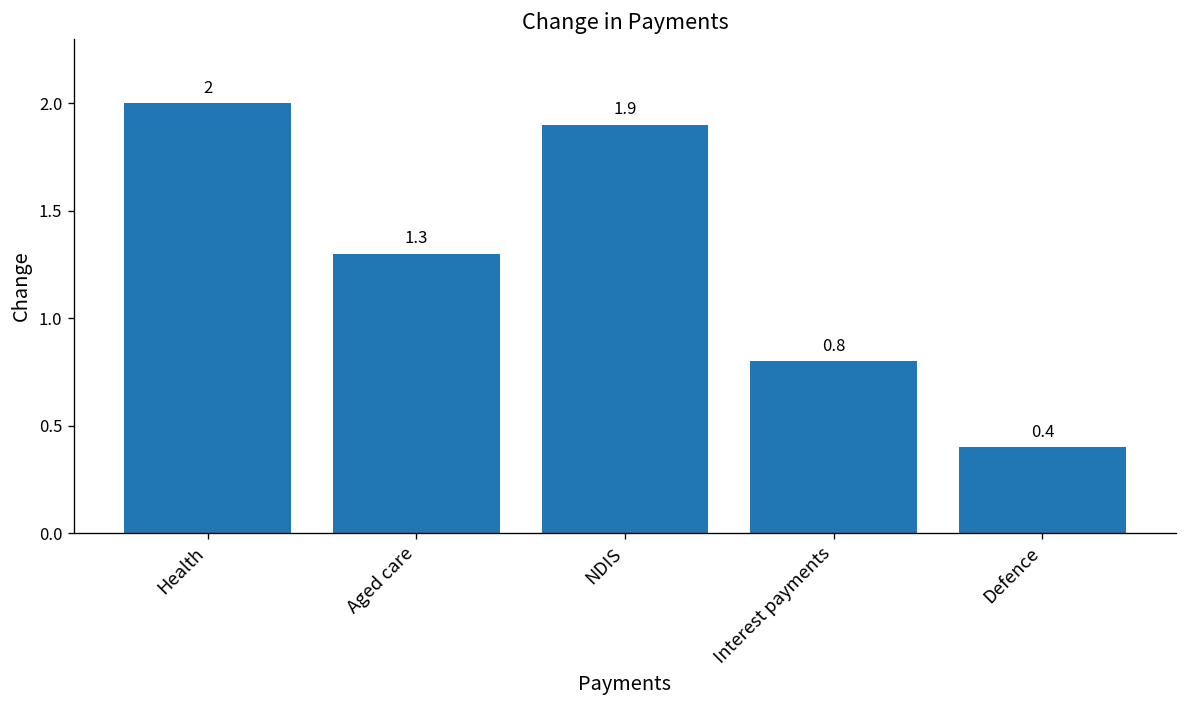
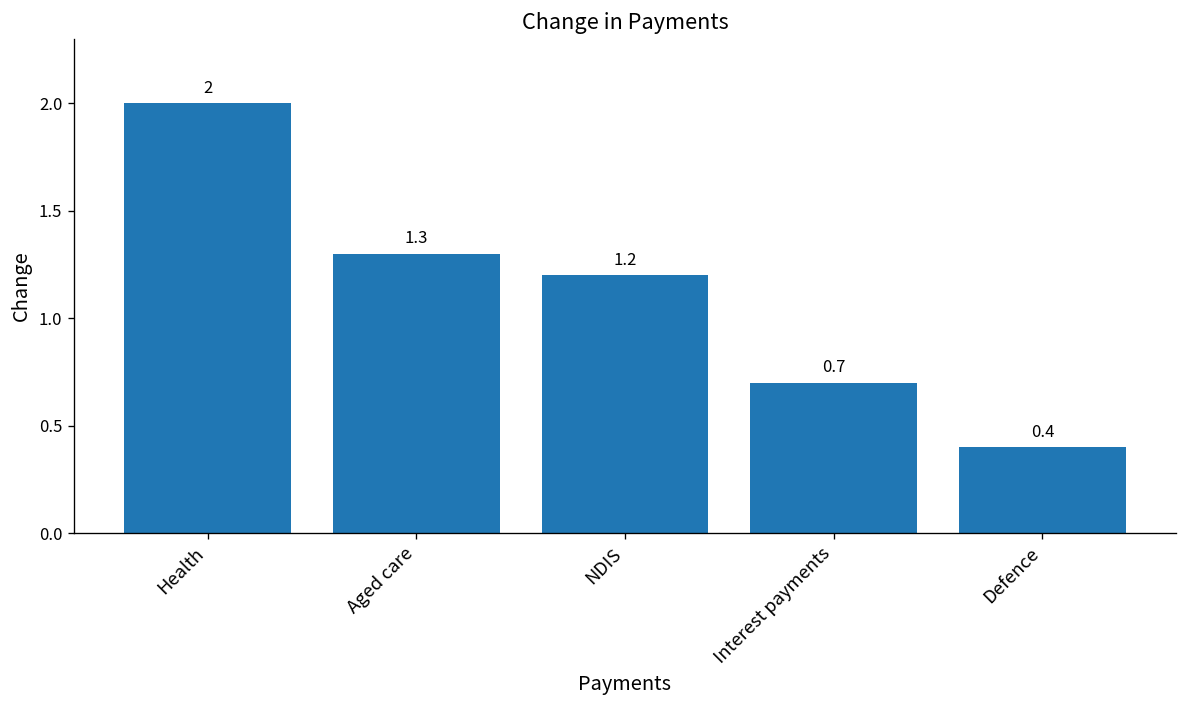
NDIS: 1.9 -> 1.2
Interest payments: 0.8 -> 0.7
